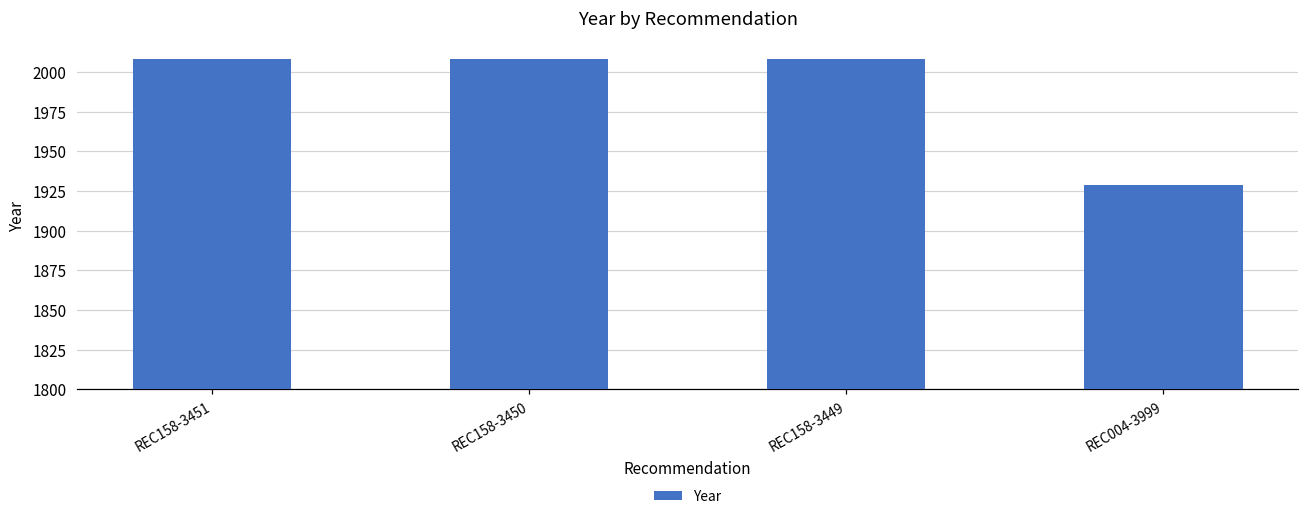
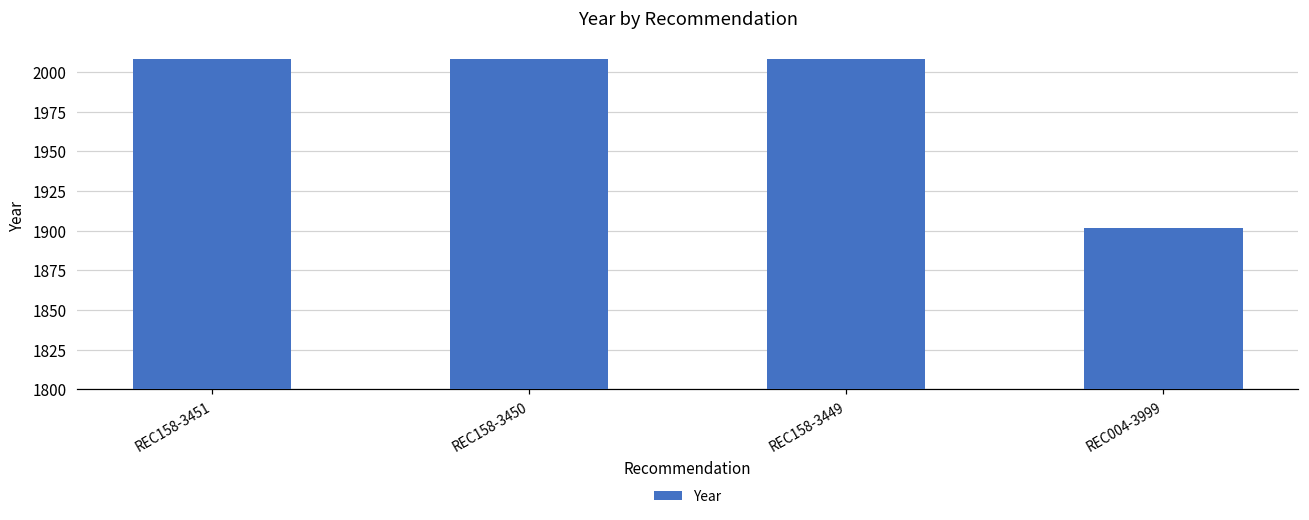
REC004-3999: 1929 -> 1902
